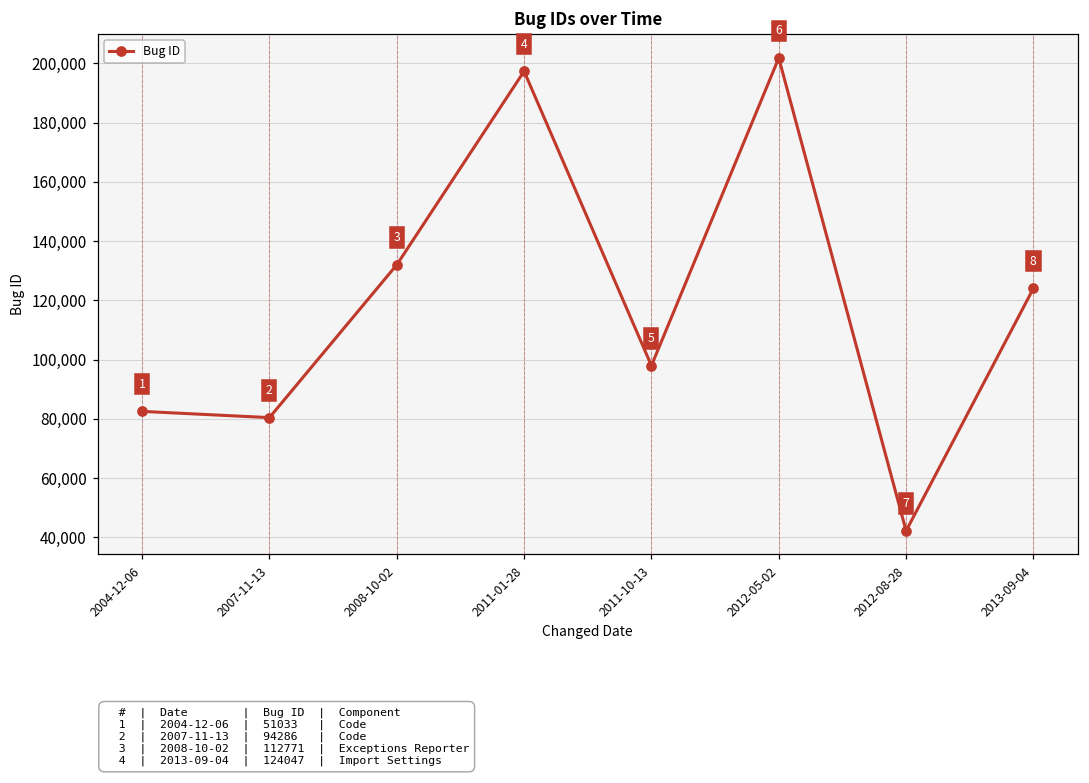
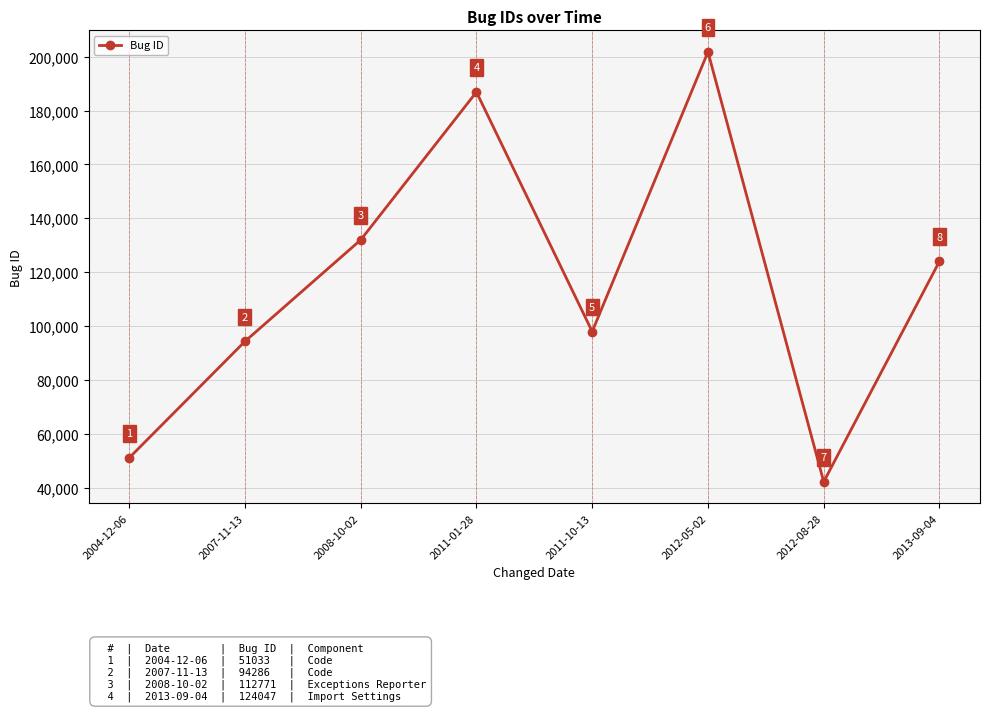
2004-12-06: 82,000 -> 51,000
2007-11-13: 80,000 -> 94,000
2011-01-28: 197,000 -> 187,000
